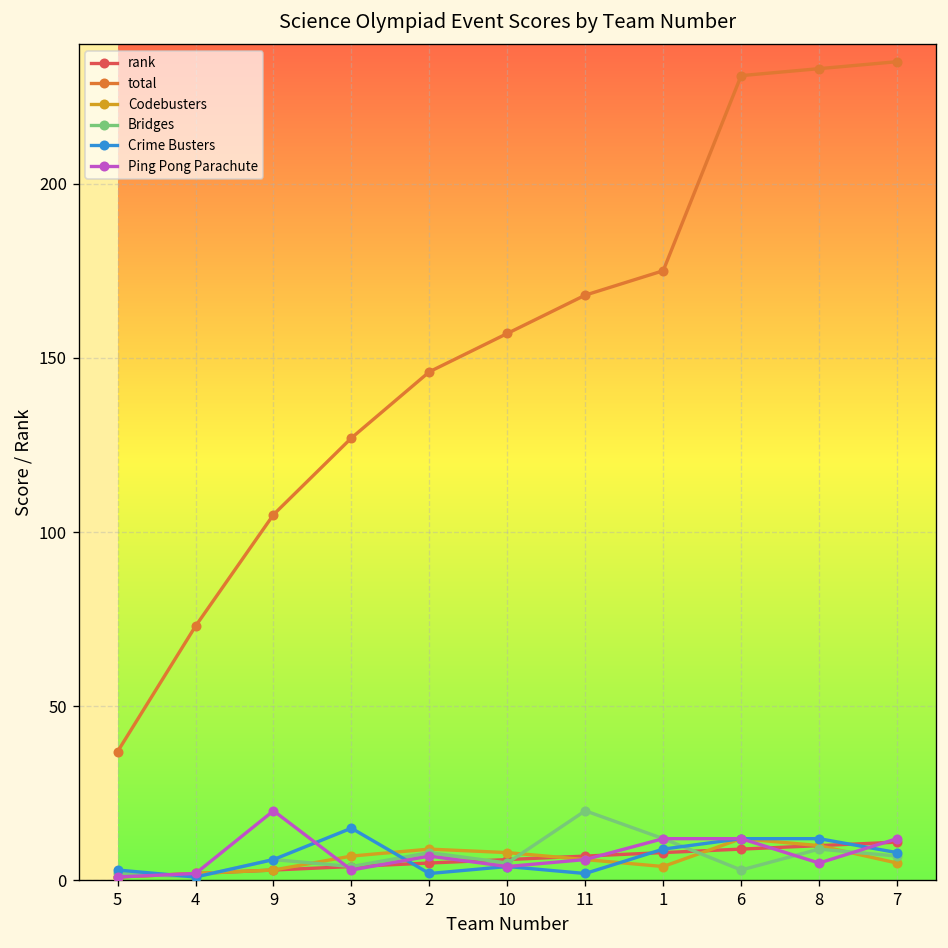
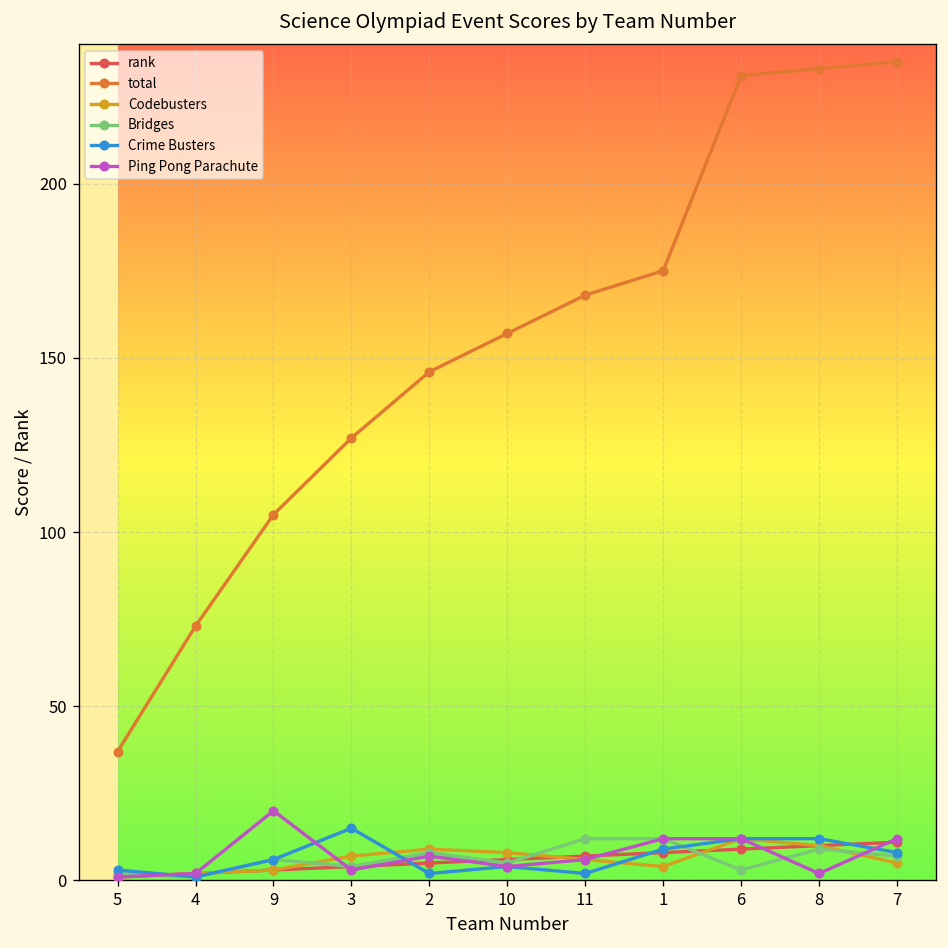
Bridges, 11: 20 -> 12
Ping Pong Parachute, 8: 5 -> 2
